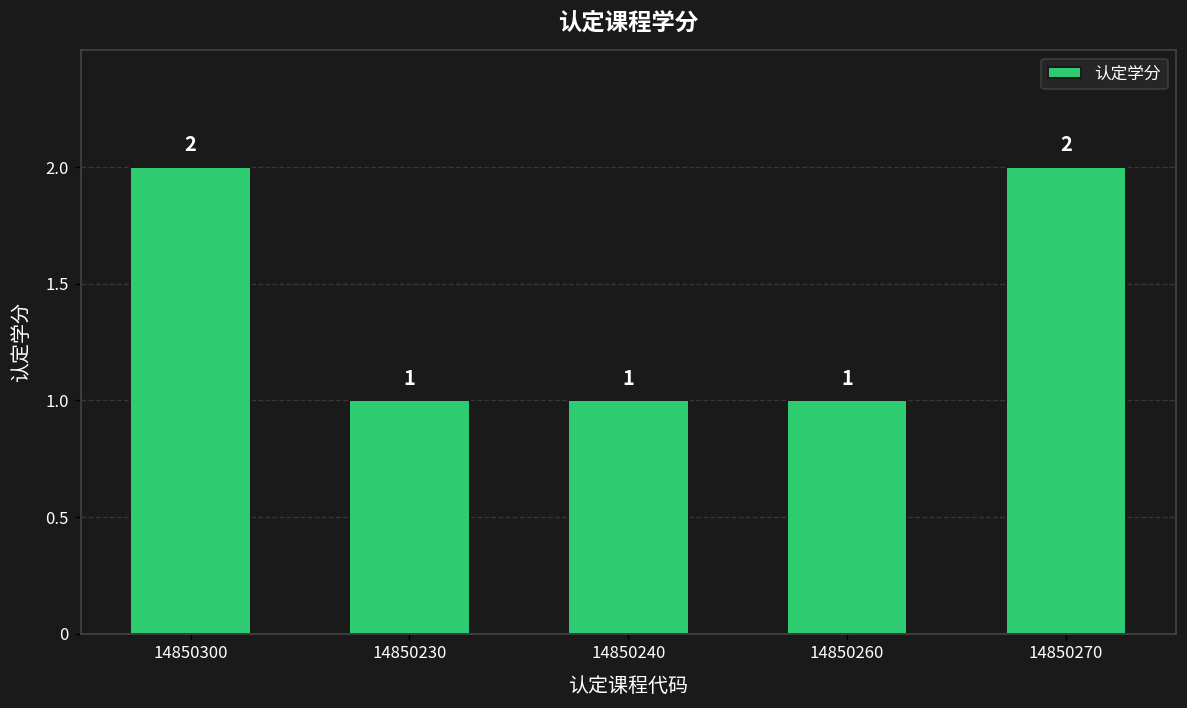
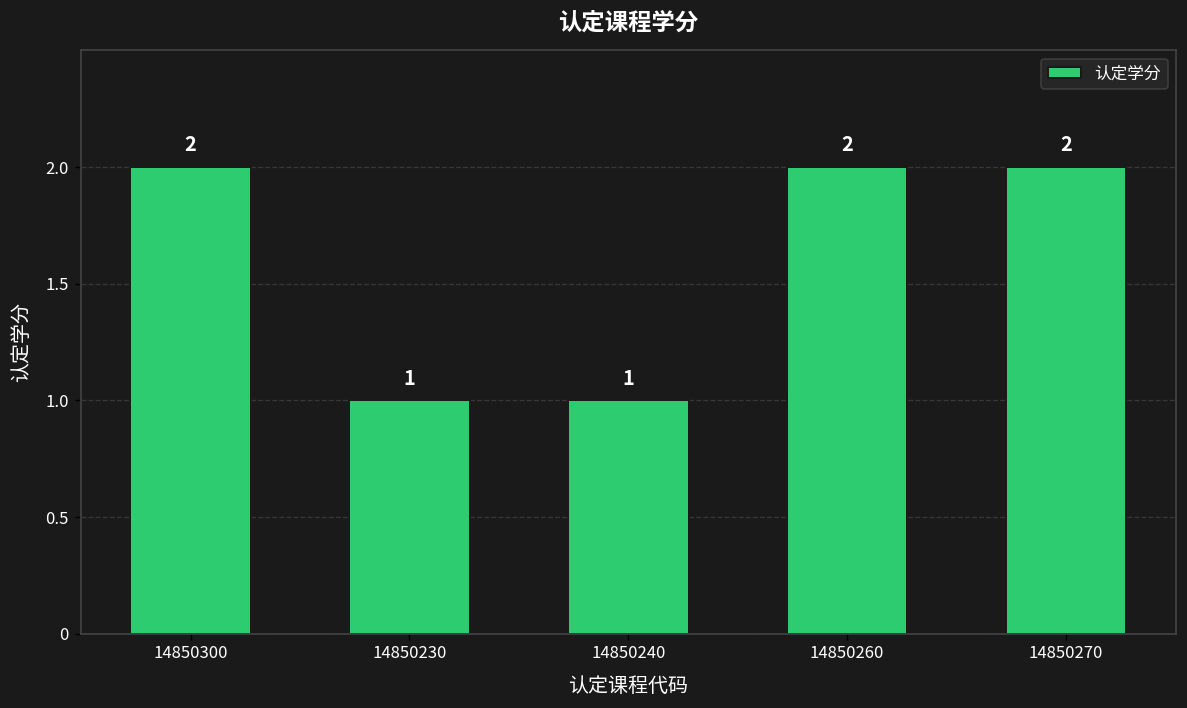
14850260: 1 -> 2
